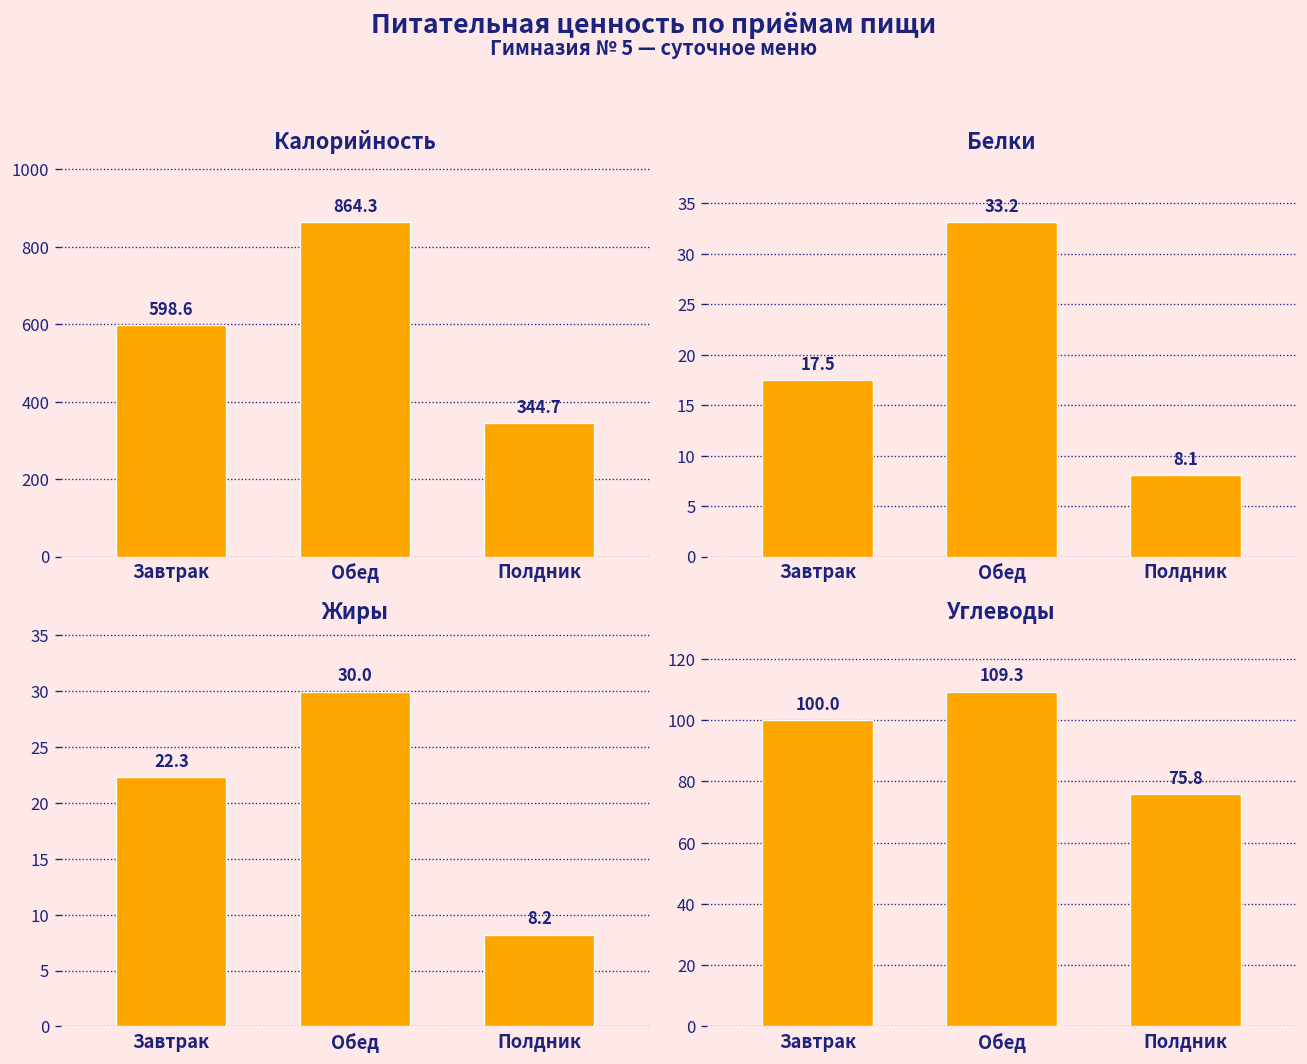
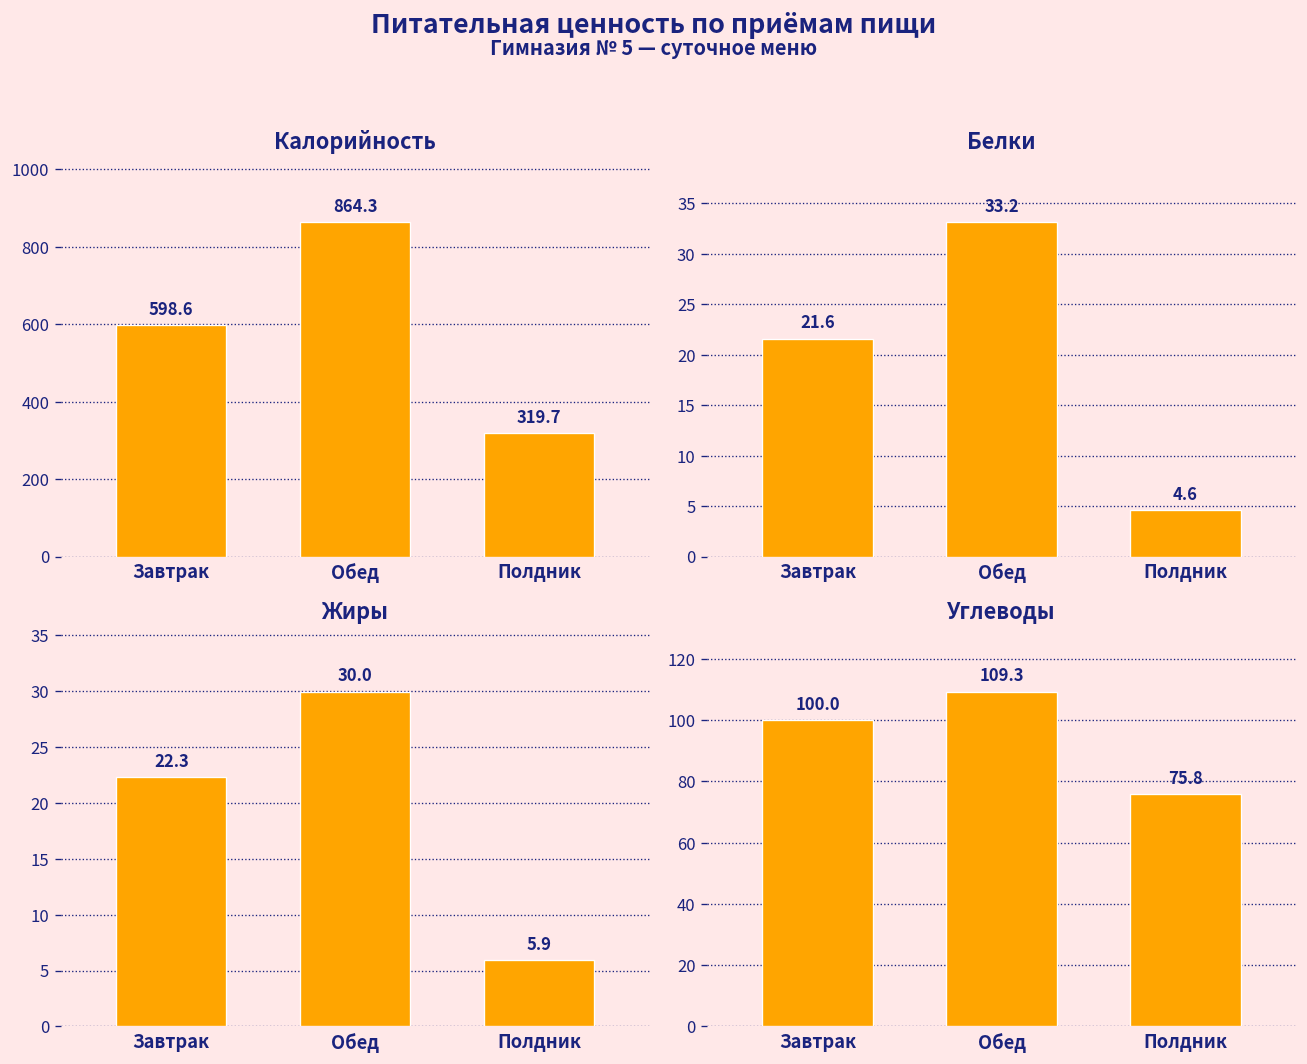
Калорийность, Полдник: 344.7 -> 319.7
Белки, Завтрак: 17.5 -> 21.6
Белки, Полдник: 8.1 -> 4.6
Жиры, Полдник: 8.2 -> 5.9
